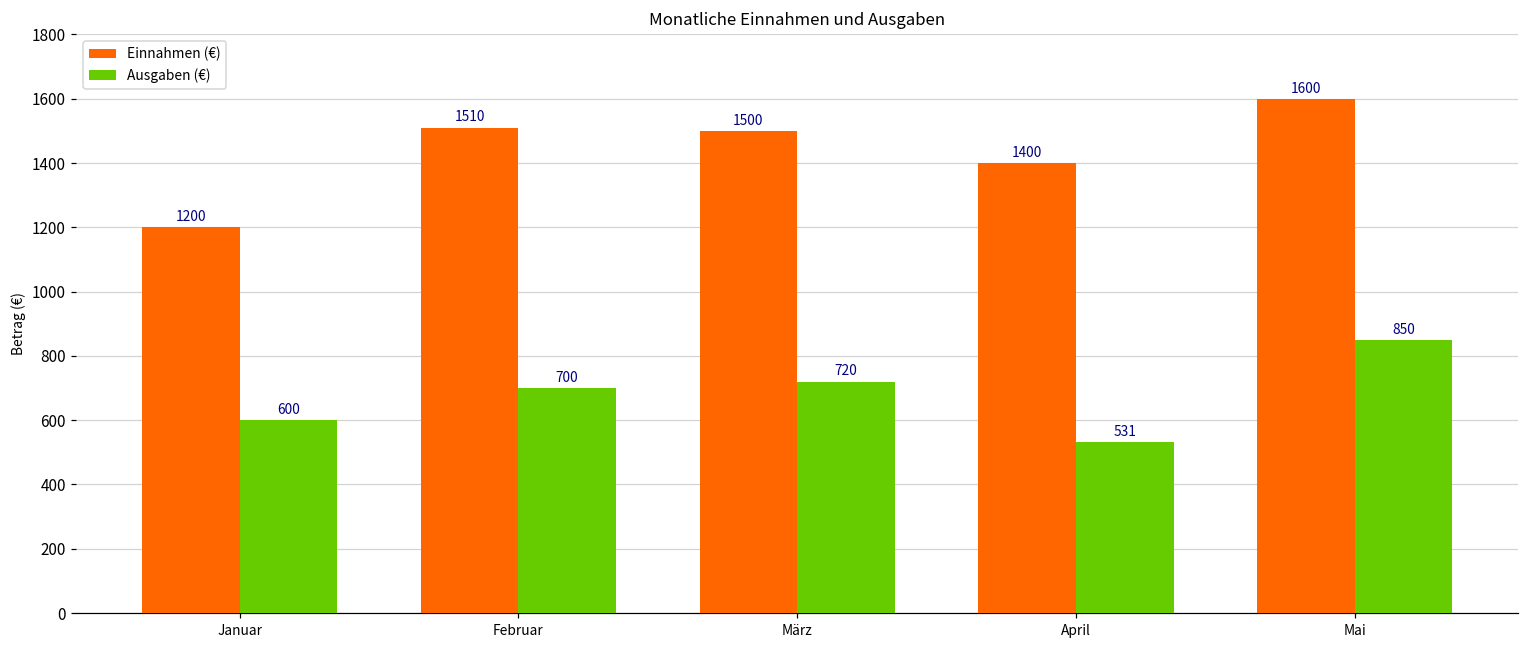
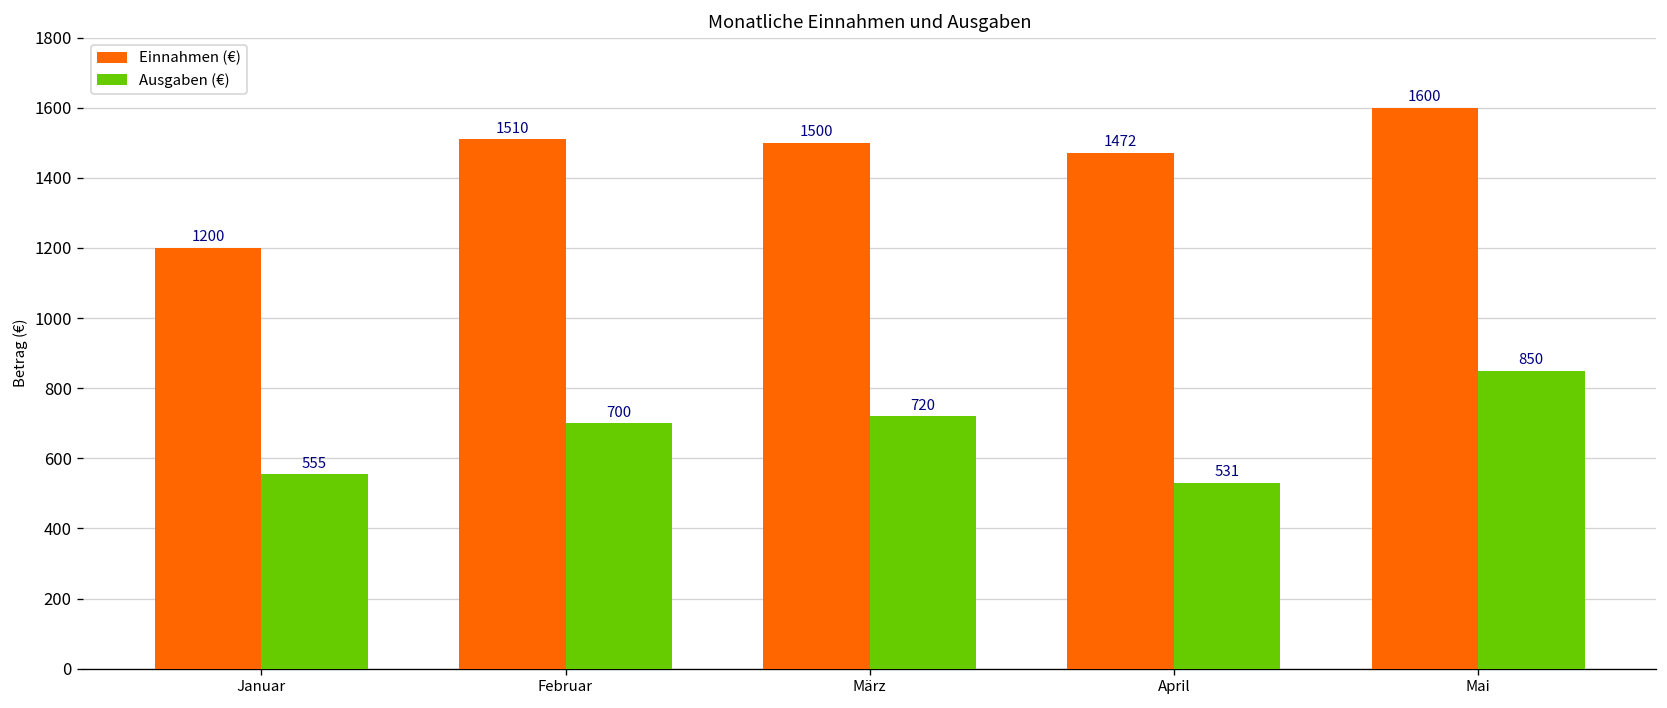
Ausgaben (€), Januar: 600 -> 555
Einnahmen (€), April: 1400 -> 1472
